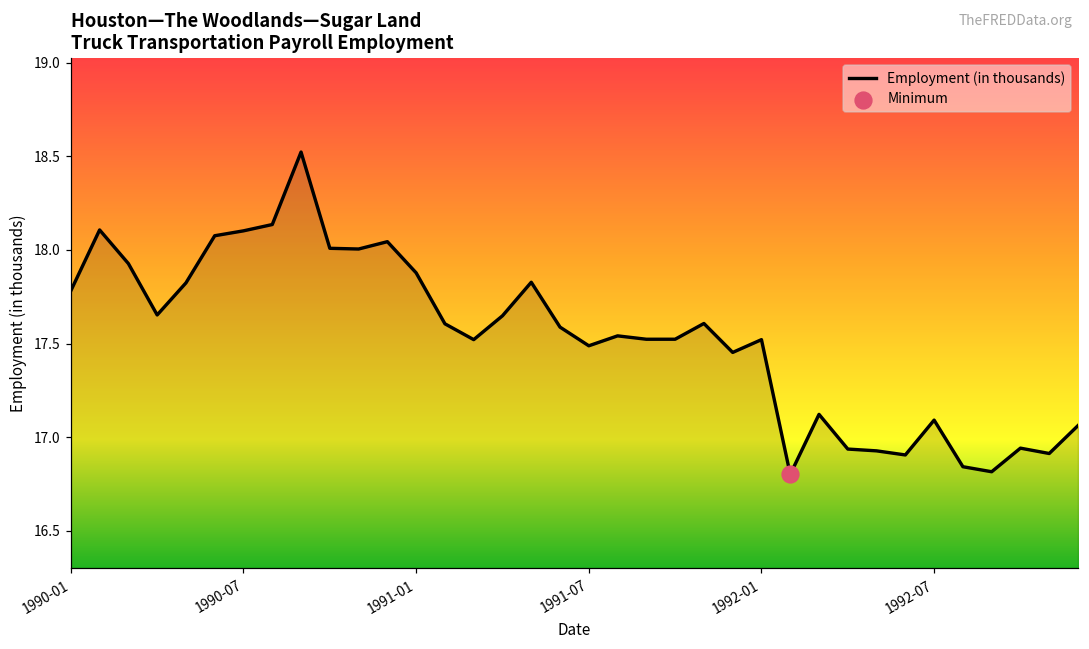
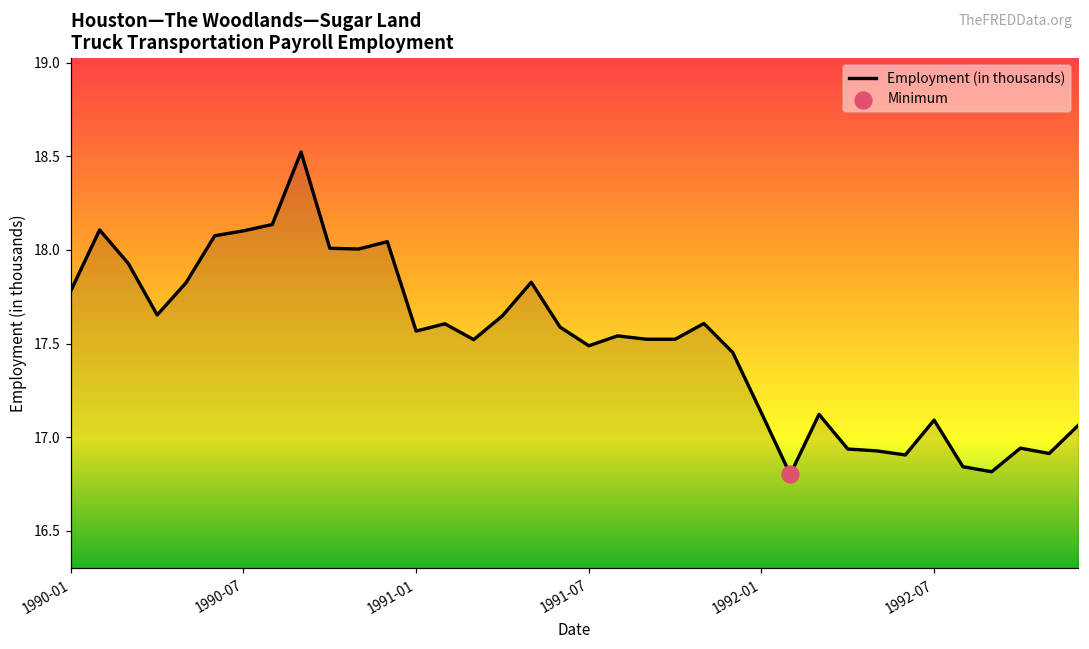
Employment (in thousands), 1991-01: 17.88 -> 17.57
Employment (in thousands), 1992-01: 17.52 -> 17.13
